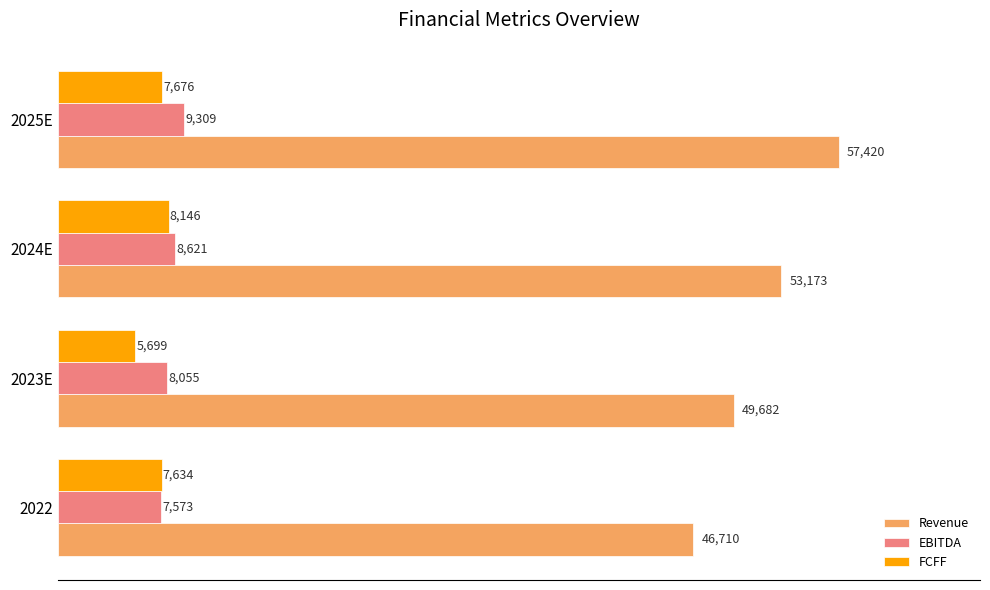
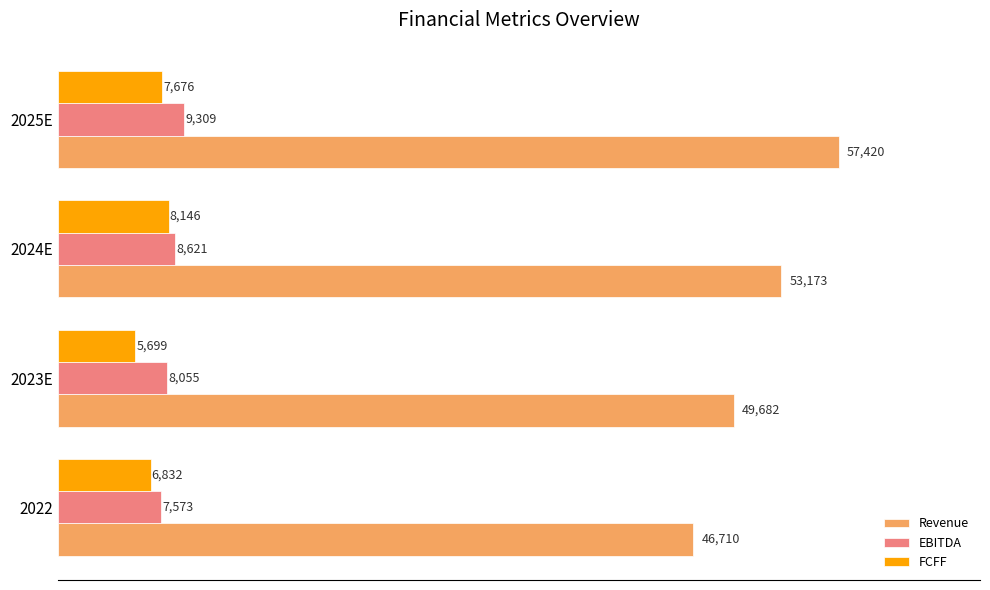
FCFF, 2022: 7,634 -> 6,832
